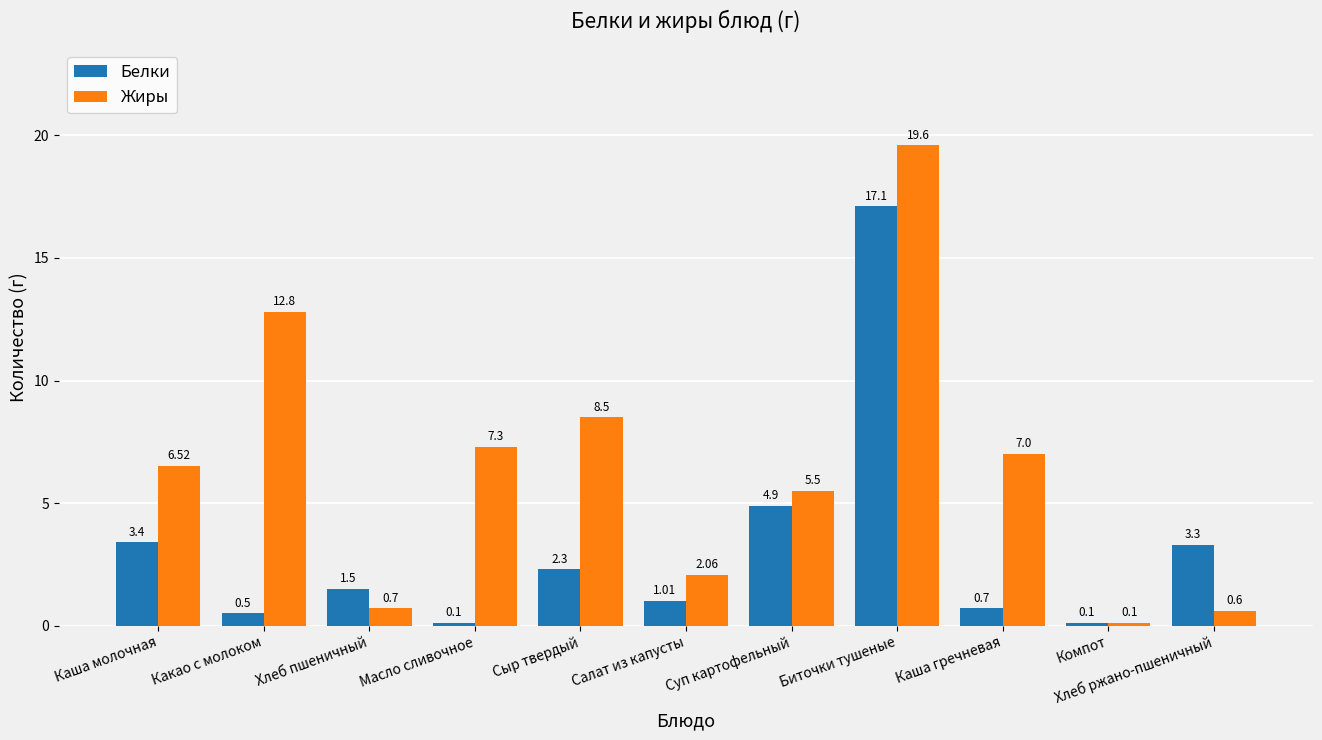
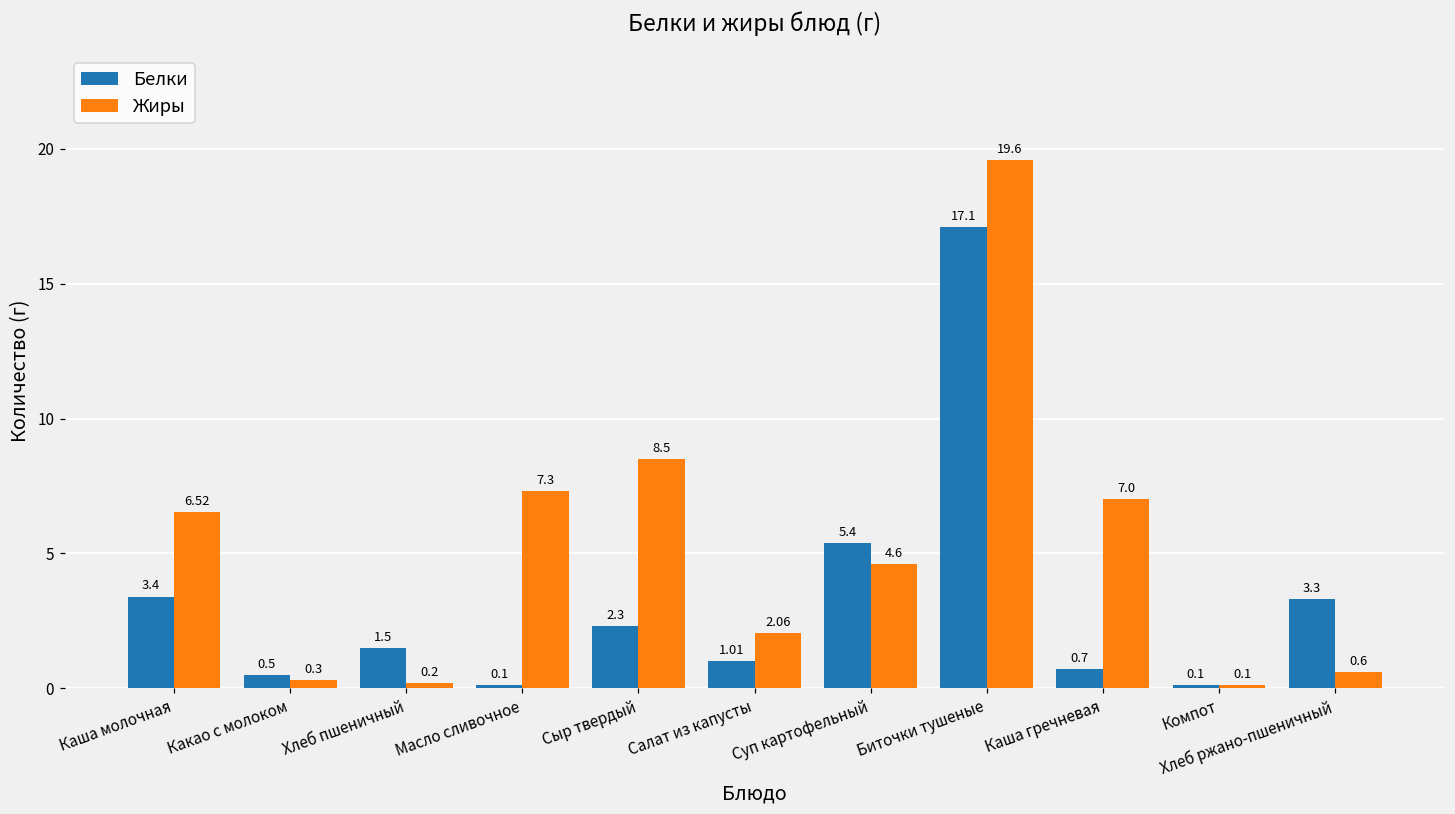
Жиры, Какао с молоком: 12.8 -> 0.3
Жиры, Хлеб пшеничный: 0.7 -> 0.2
Белки, Суп картофельный: 4.9 -> 5.4
Жиры, Суп картофельный: 5.5 -> 4.6
